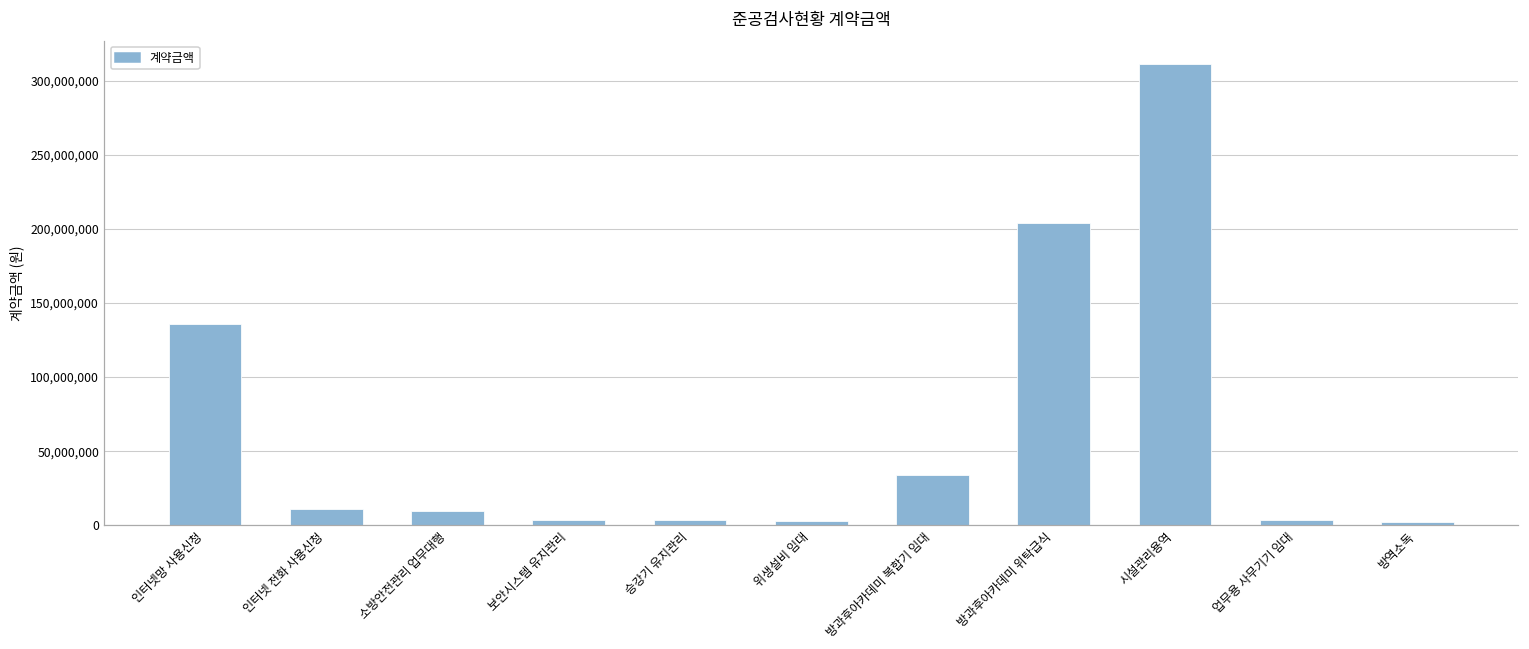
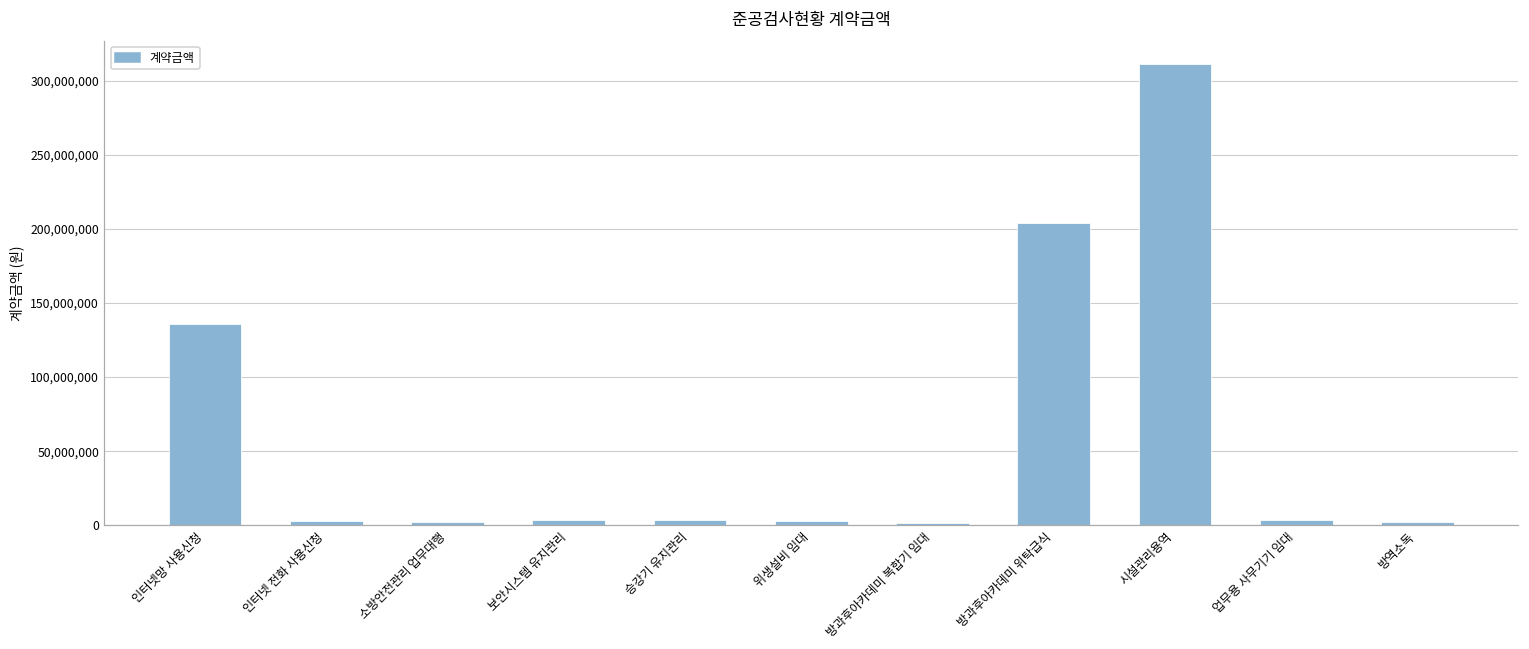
인터넷 전화 사용신청: 11,000,000 -> 3,000,000
소방안전관리 업무대행: 10,000,000 -> 2,000,000
방과후아카데미 복합기 임대: 34,000,000 -> 1,000,000
